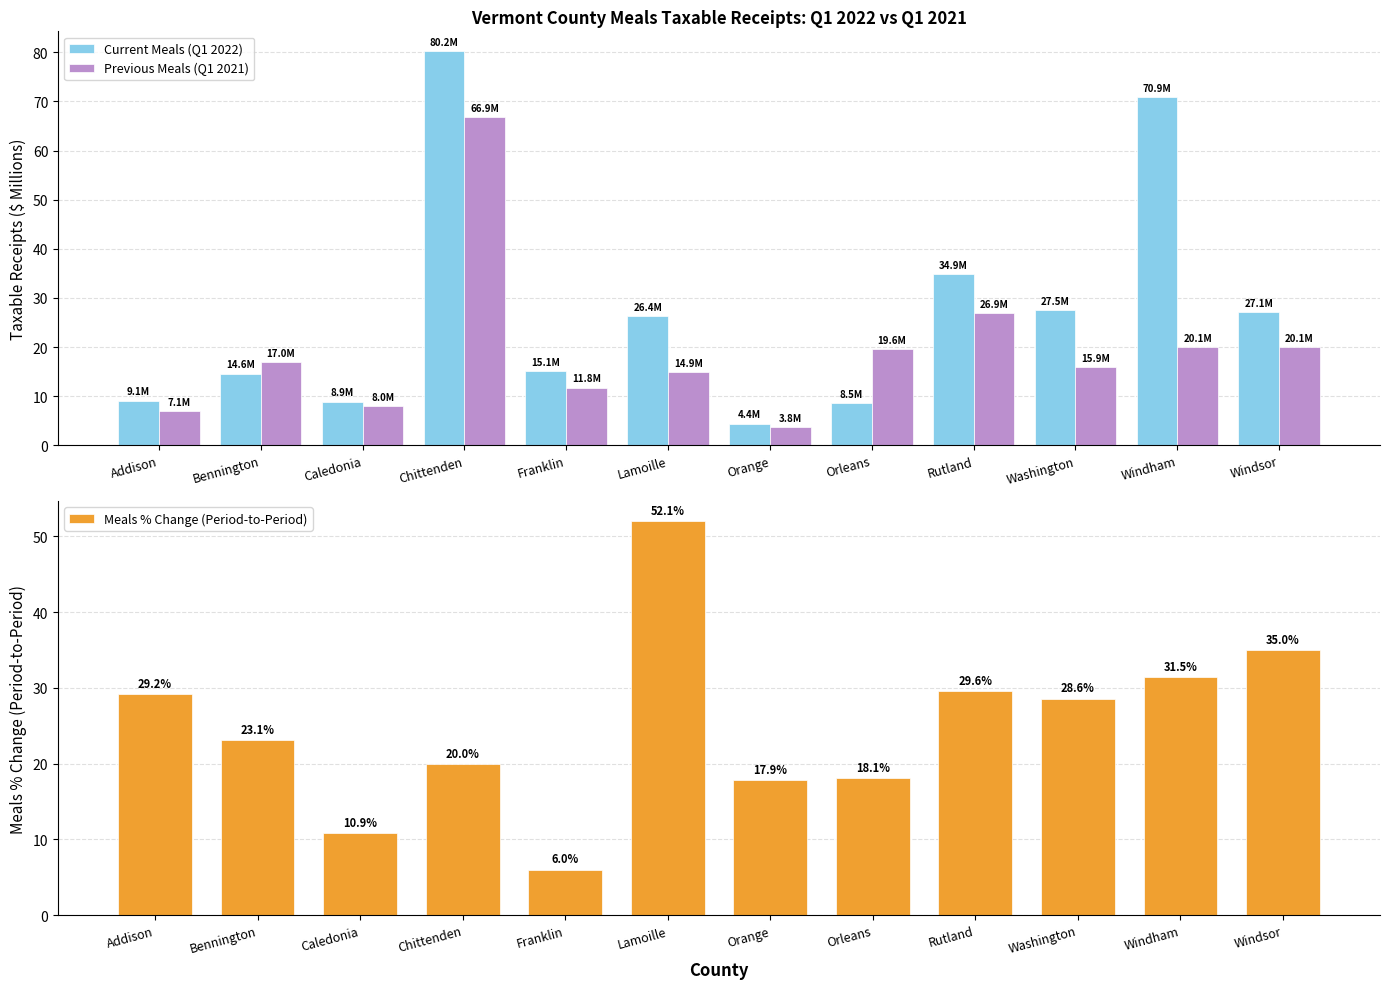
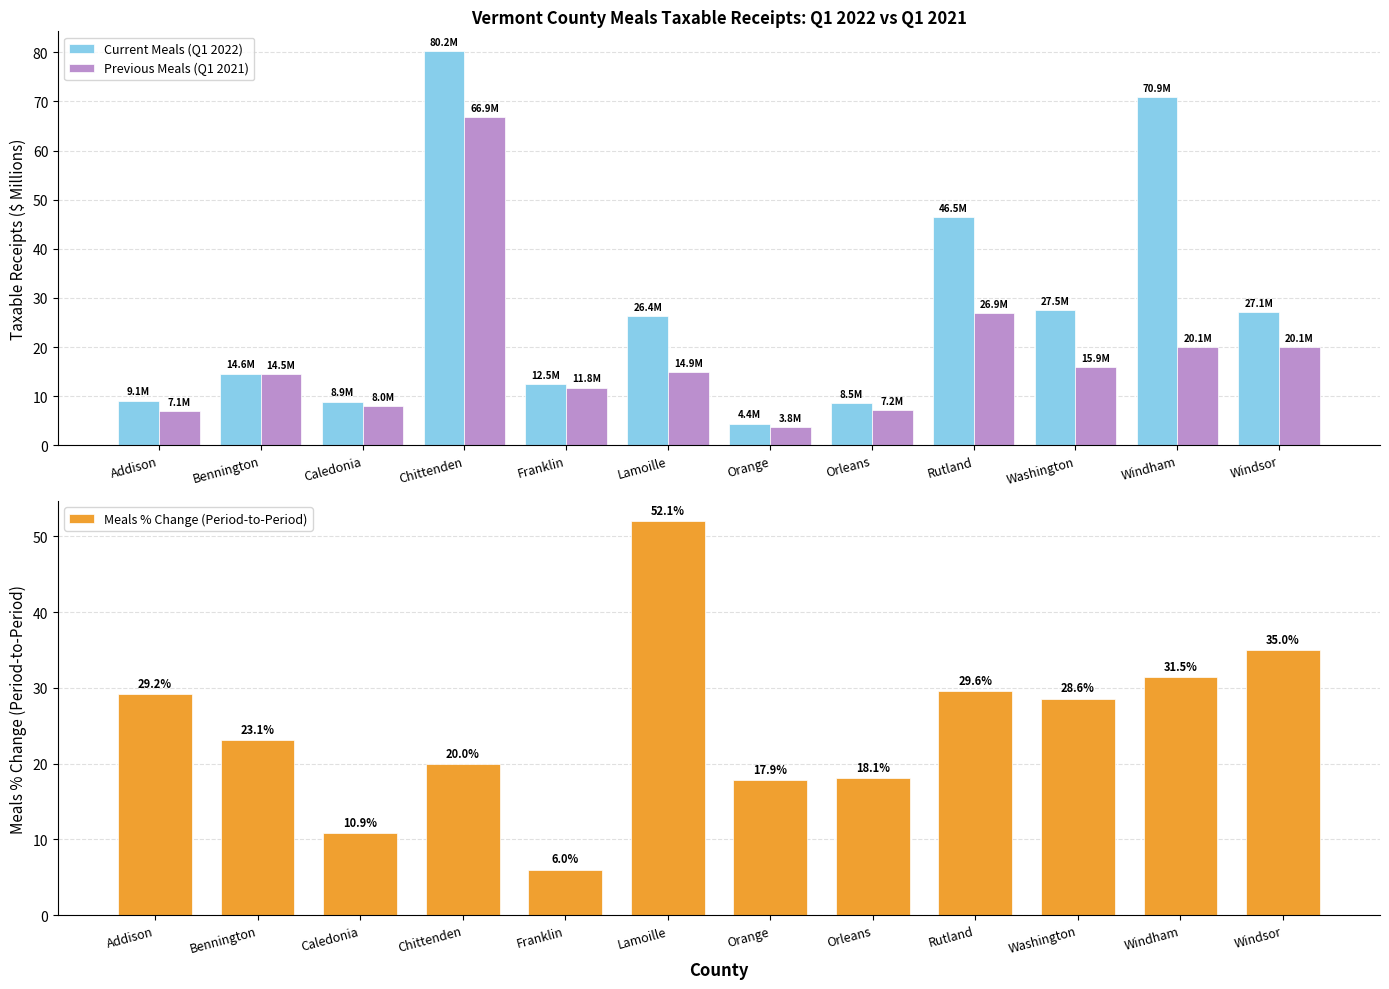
Vermont County Meals Taxable Receipts: Q1 2022 vs Q1 2021, Previous Meals (Q1 2021), Bennington: 17.0M -> 14.5M
Vermont County Meals Taxable Receipts: Q1 2022 vs Q1 2021, Current Meals (Q1 2022), Franklin: 15.1M -> 12.5M
Vermont County Meals Taxable Receipts: Q1 2022 vs Q1 2021, Previous Meals (Q1 2021), Orleans: 19.6M -> 7.2M
Vermont County Meals Taxable Receipts: Q1 2022 vs Q1 2021, Current Meals (Q1 2022), Rutland: 34.9M -> 46.5M
